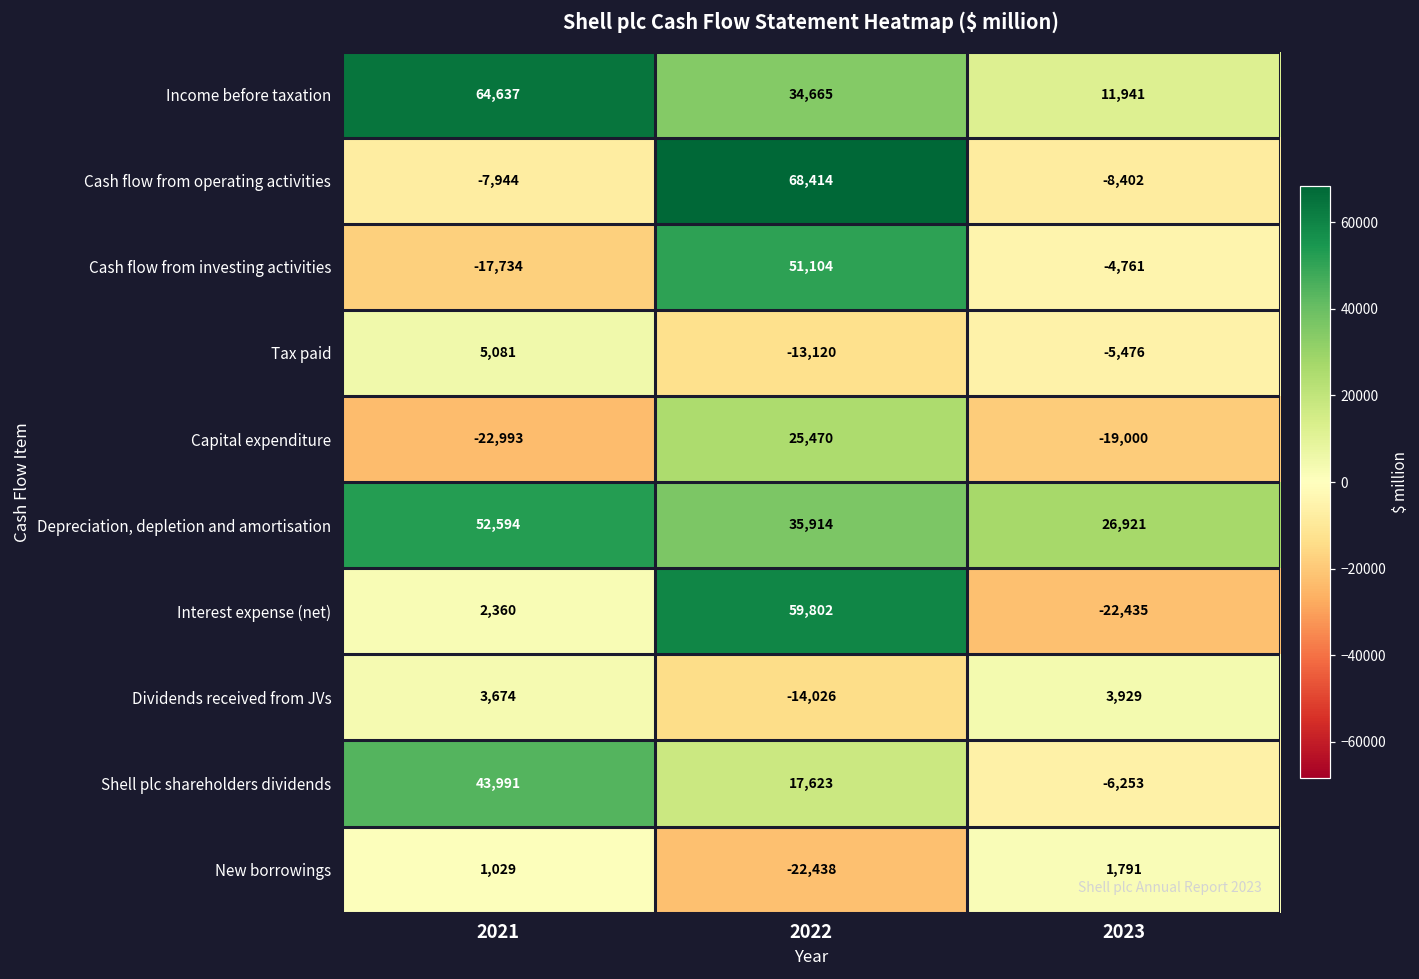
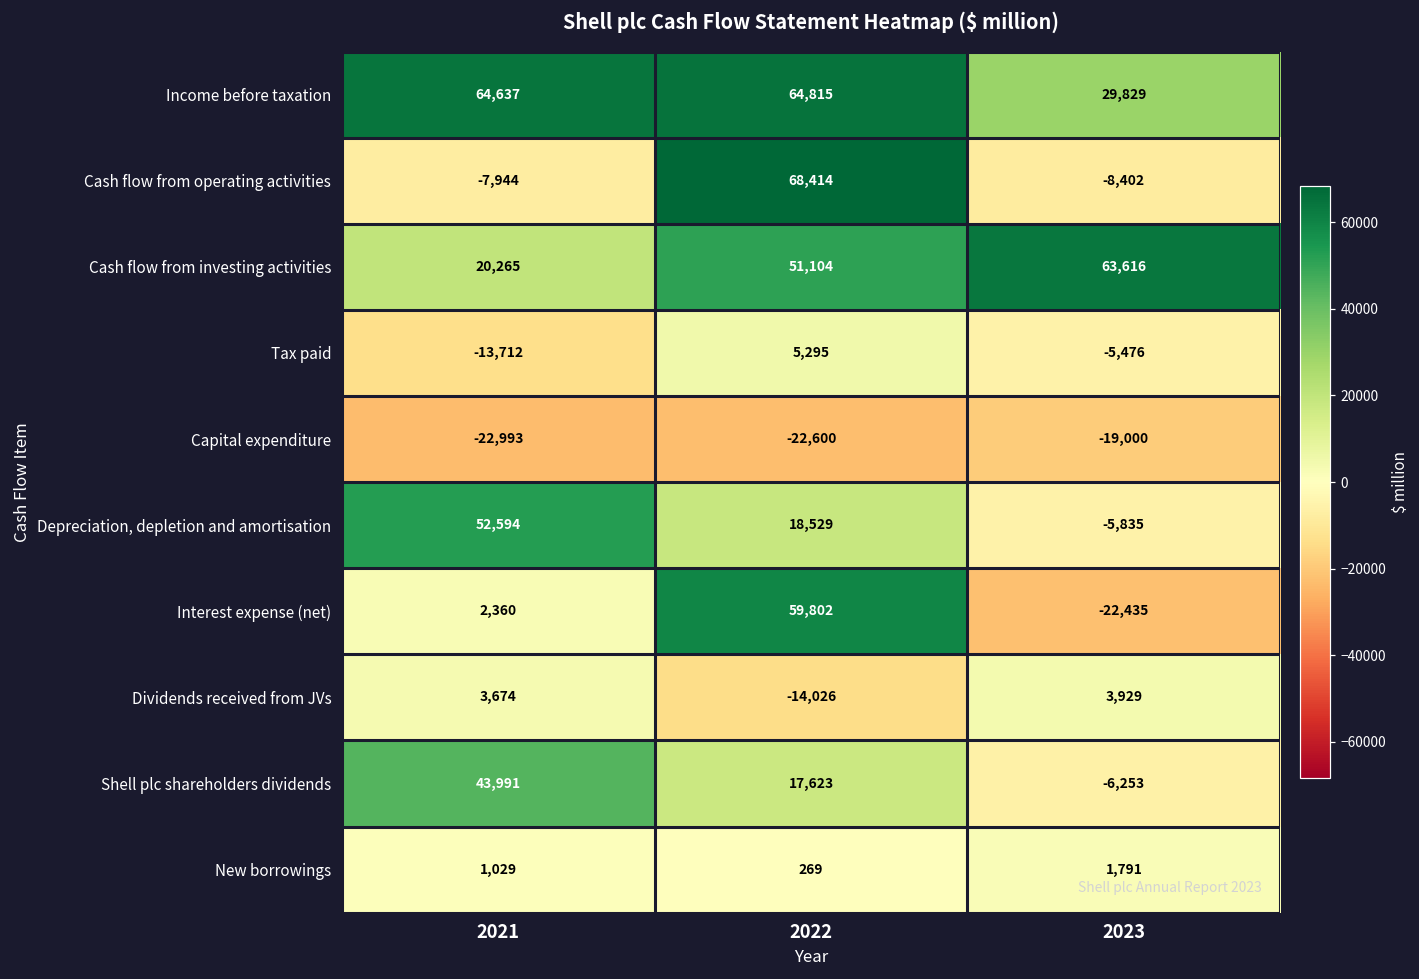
Income before taxation, 2022: 34,665 -> 64,815
Income before taxation, 2023: 11,941 -> 29,829
Cash flow from investing activities, 2021: -17,734 -> 20,265
Cash flow from investing activities, 2023: -4,761 -> 63,616
Tax paid, 2021: 5,081 -> -13,712
Tax paid, 2022: -13,120 -> 5,295
Capital expenditure, 2022: 25,470 -> -22,600
Depreciation, depletion and amortisation, 2022: 35,914 -> 18,529
Depreciation, depletion and amortisation, 2023: 26,921 -> -5,835
New borrowings, 2022: -22,438 -> 269
